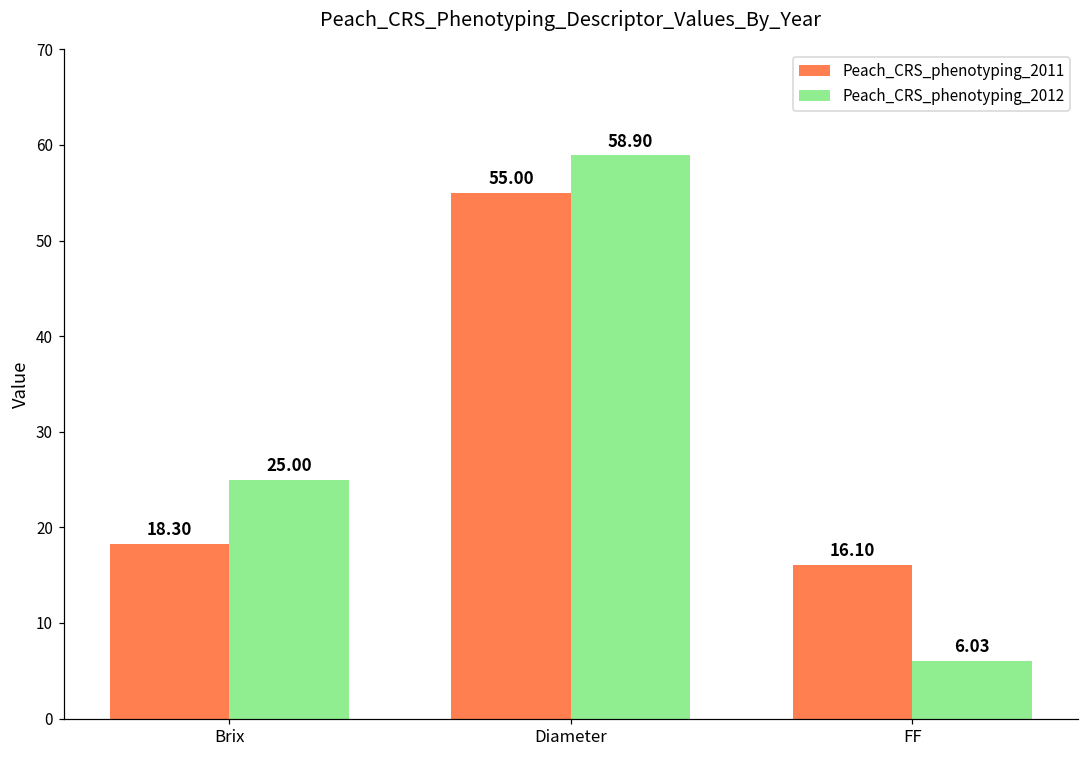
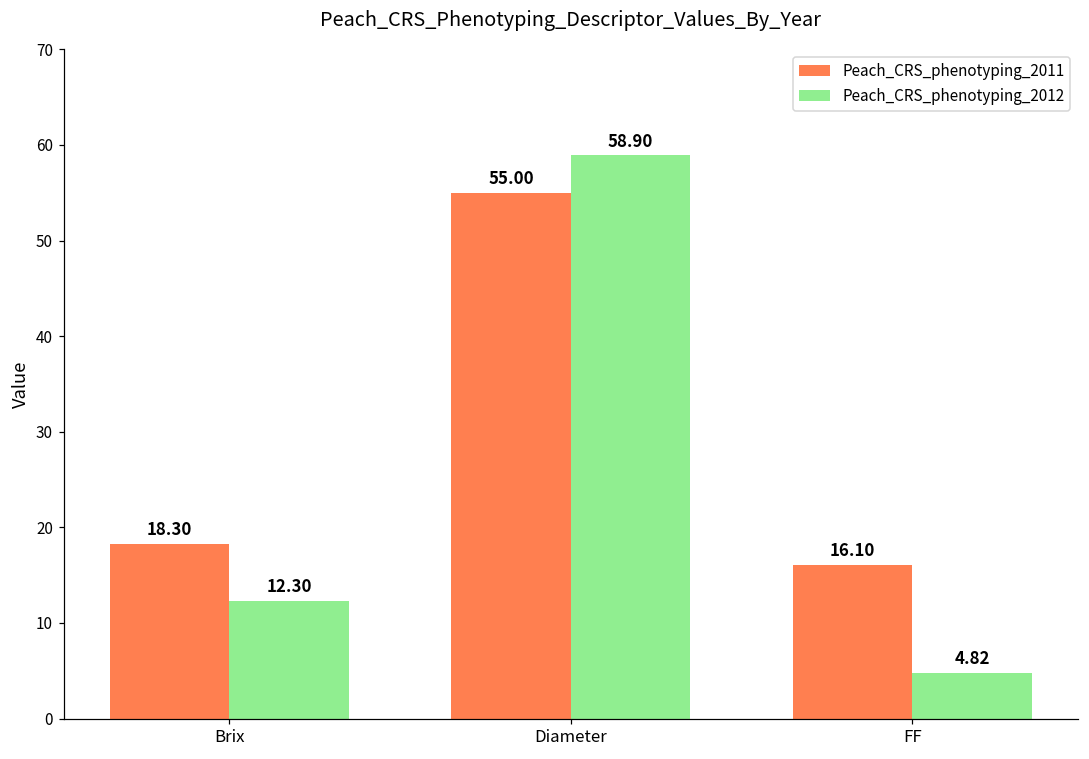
Peach_CRS_phenotyping_2012, Brix: 25.00 -> 12.30
Peach_CRS_phenotyping_2012, FF: 6.03 -> 4.82
